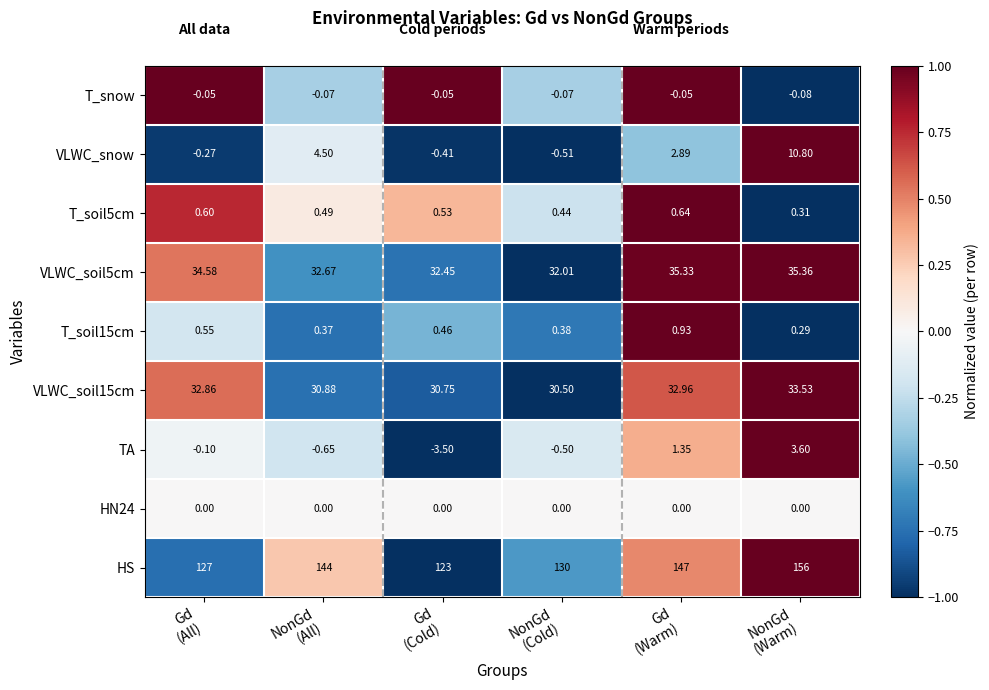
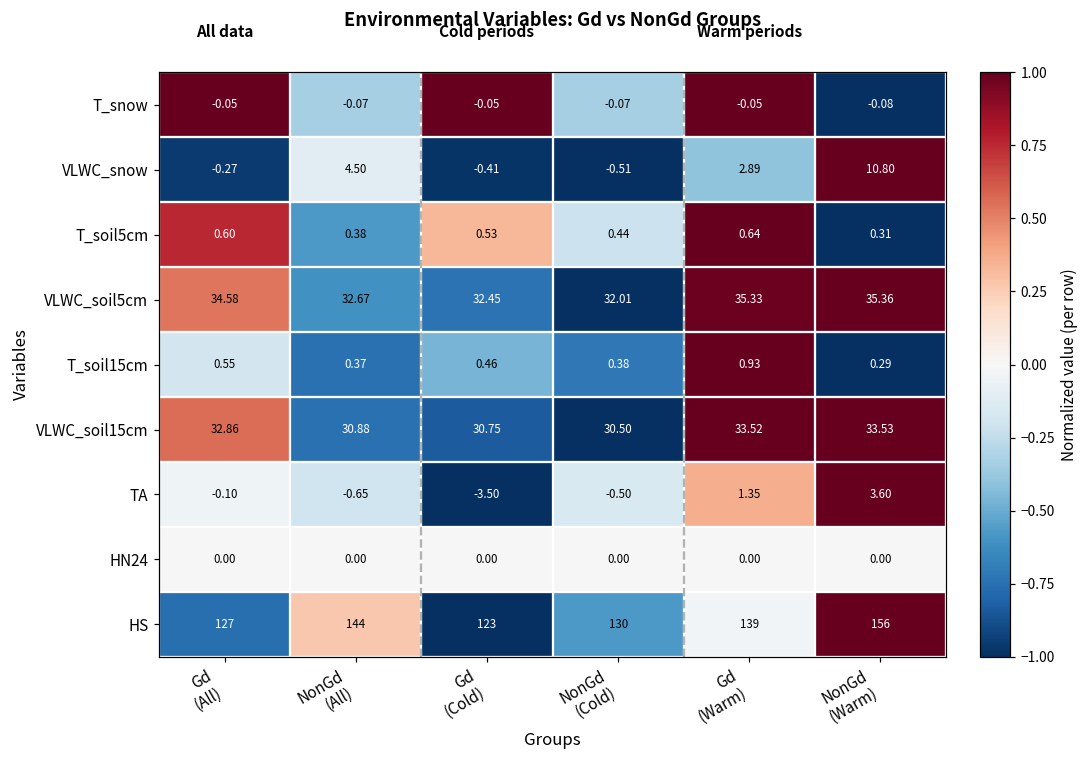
T_soil5cm, NonGd (All): 0.49 -> 0.38
VLWC_soil15cm, Gd (Warm): 32.96 -> 33.52
HS, Gd (Warm): 147 -> 139
